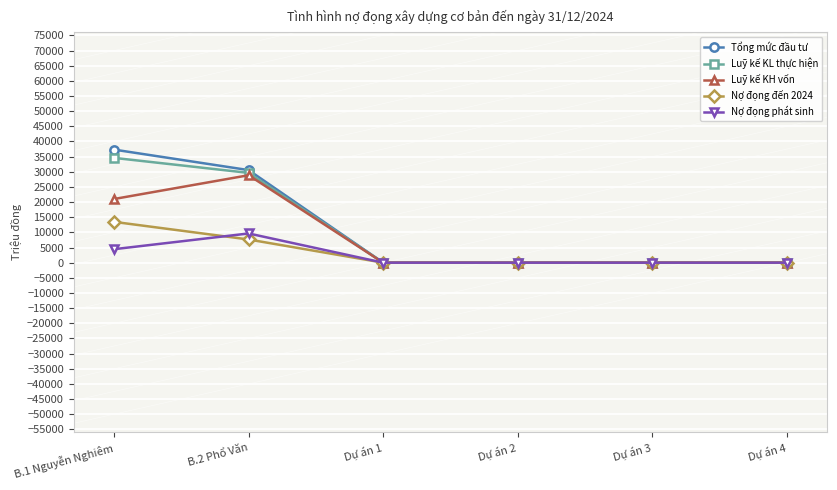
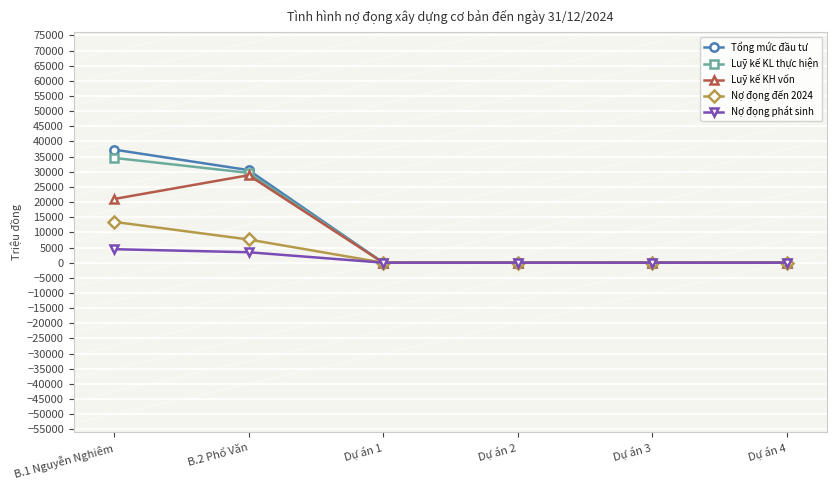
Nợ đọng phát sinh, B.2 Phổ Văn: 10000 -> 3000
